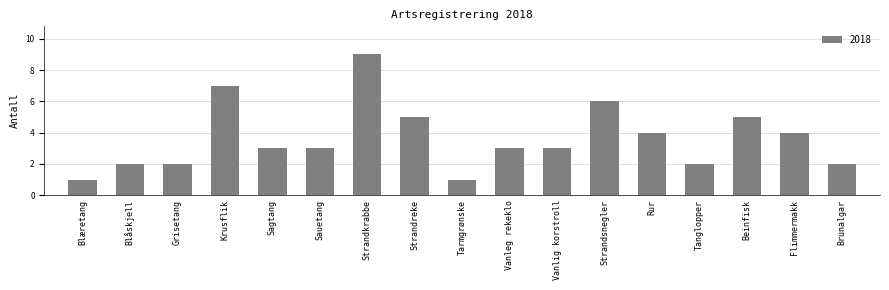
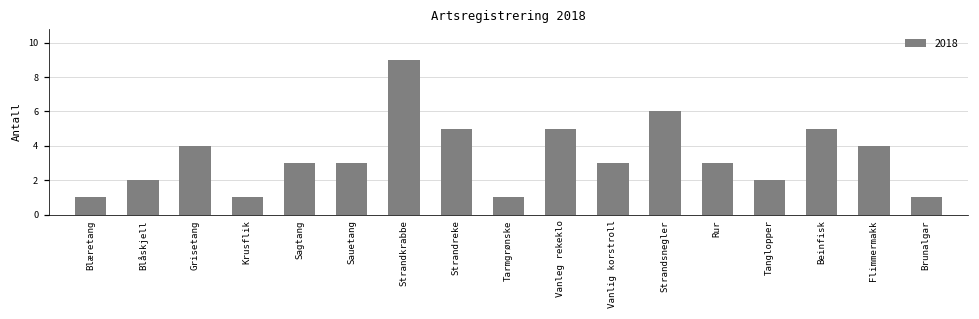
Grisetang: 2 -> 4
Krusflik: 7 -> 1
Vanleg rekeklo: 3 -> 5
Rur: 4 -> 3
Brunalgar: 2 -> 1
